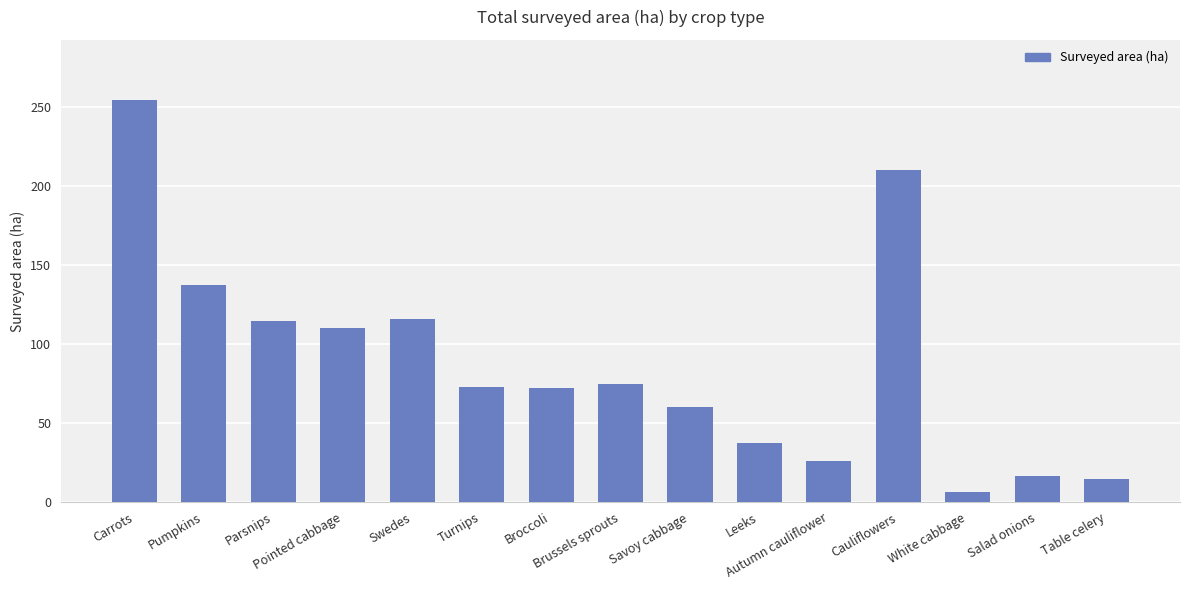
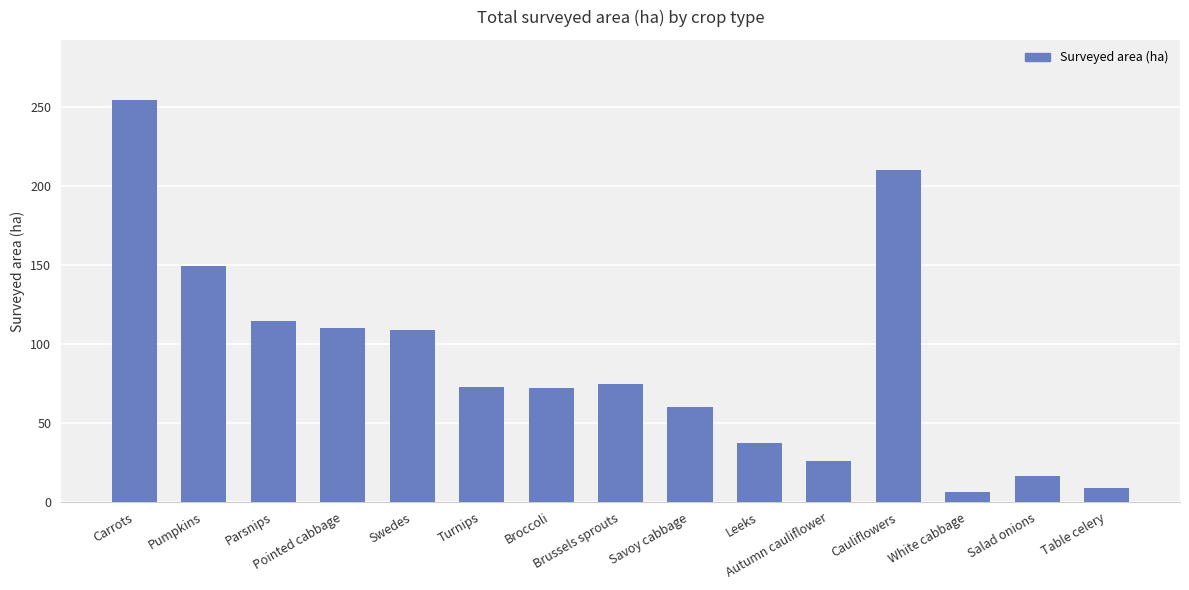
Pumpkins: 138 -> 149
Swedes: 116 -> 109
Table celery: 15 -> 9
